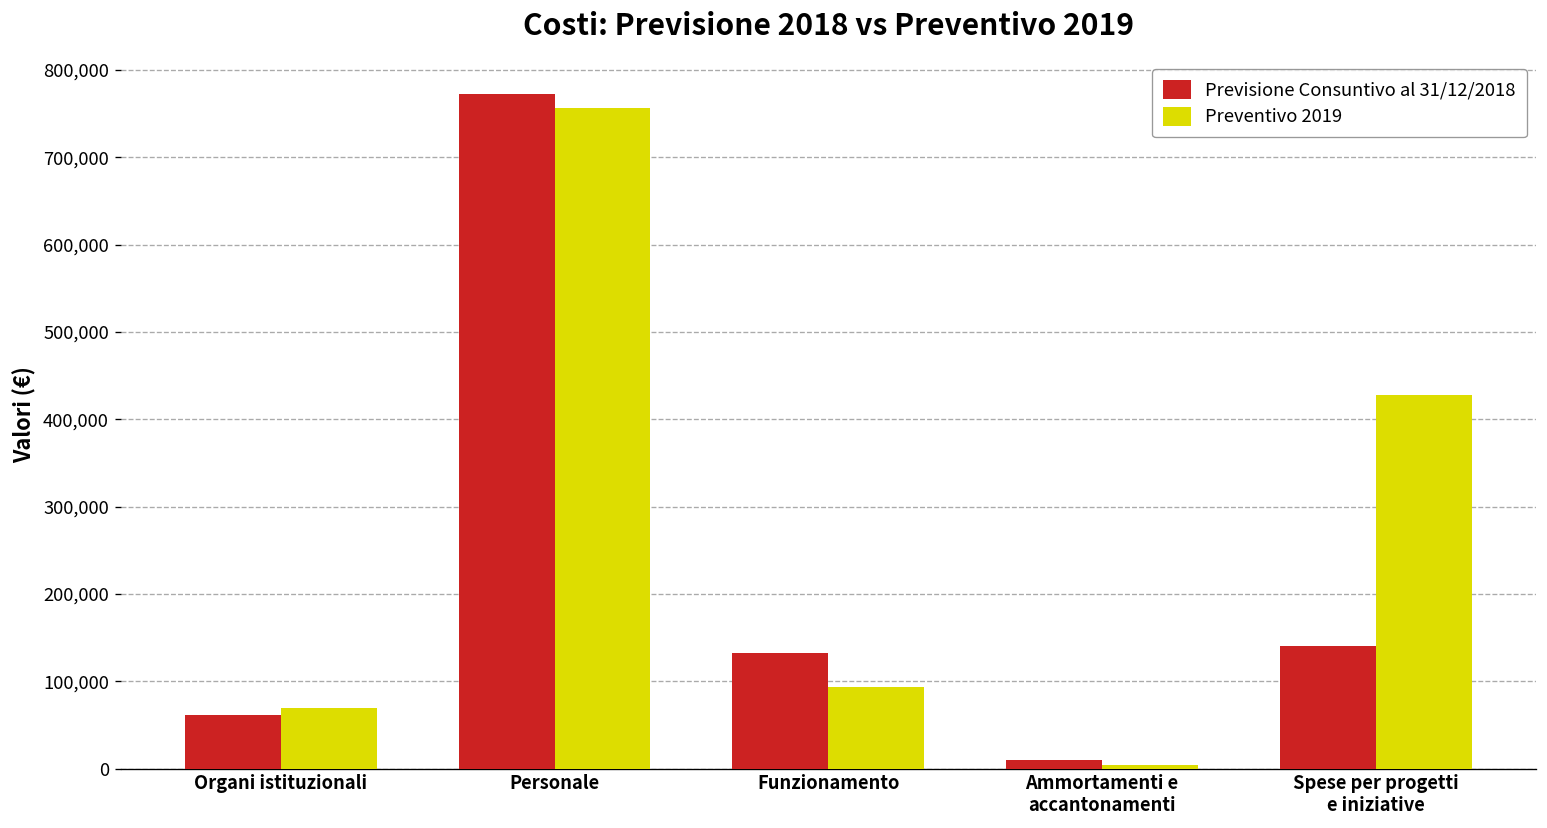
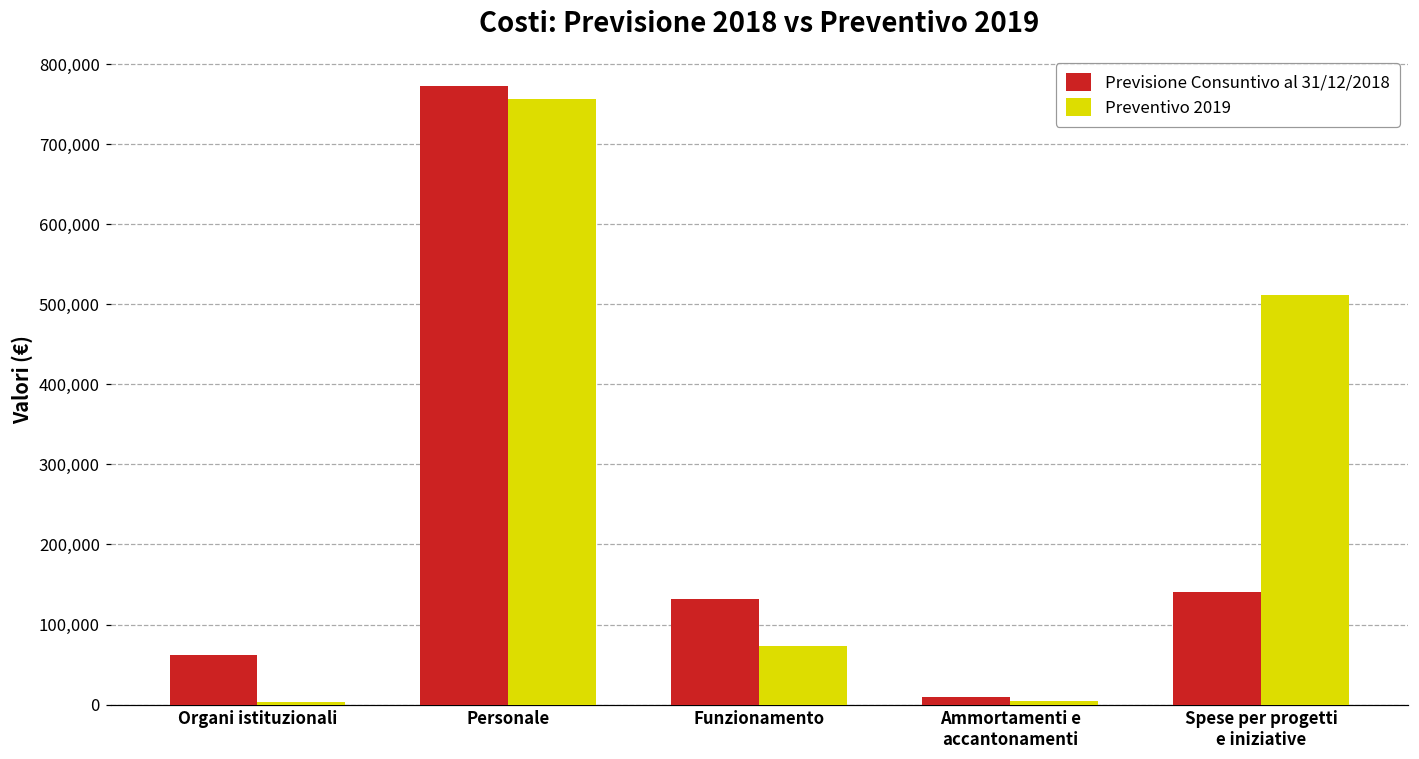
Preventivo 2019, Organi istituzionali: 70,000 -> 0
Preventivo 2019, Funzionamento: 90,000 -> 70,000
Preventivo 2019, Spese per progetti e iniziative: 430,000 -> 510,000
